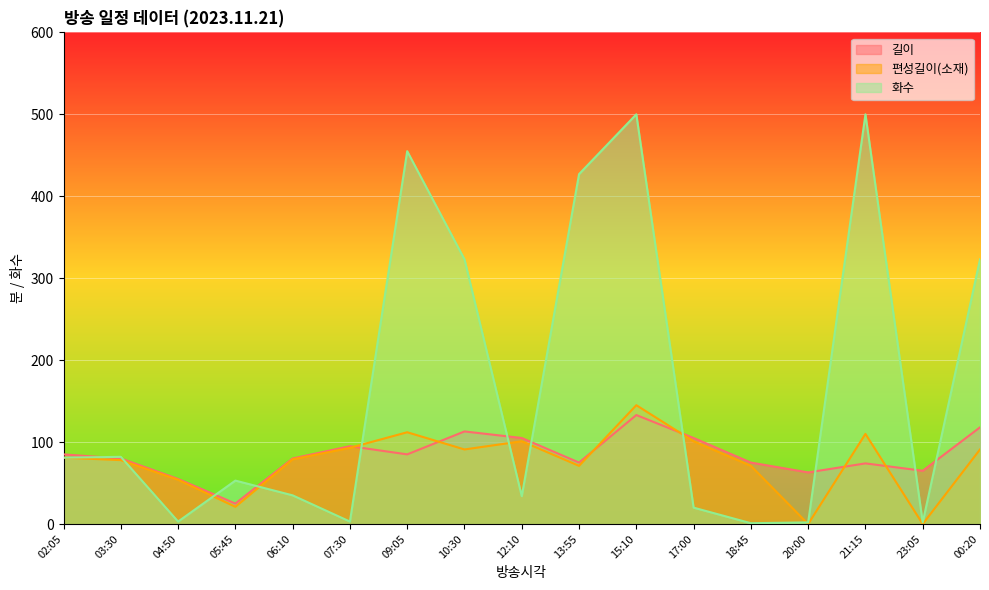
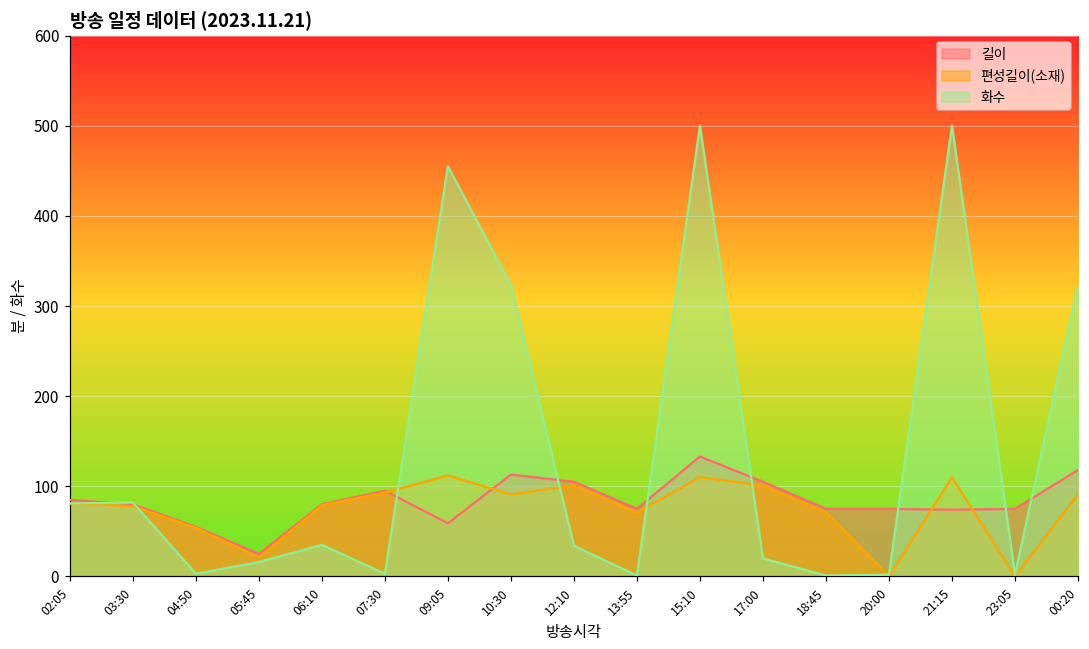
화수, 05:45: 50 -> 20
길이, 09:05: 90 -> 60
화수, 13:55: 430 -> 0
편성길이(소재), 15:10: 150 -> 110
길이, 20:00: 60 -> 80
길이, 23:05: 70 -> 80
